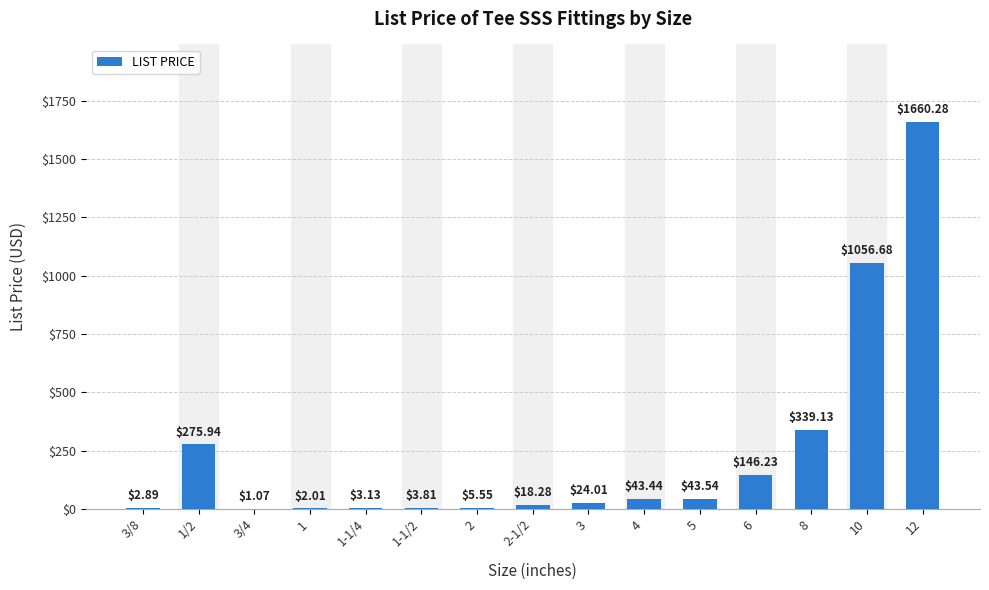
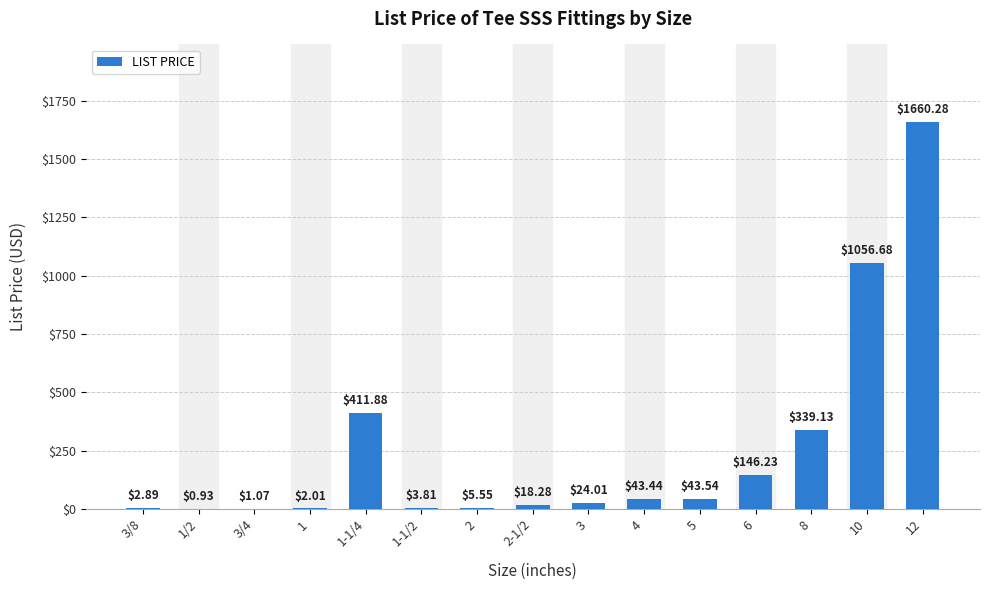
1/2: $275.94 -> $0.93
1-1/4: $3.13 -> $411.88
